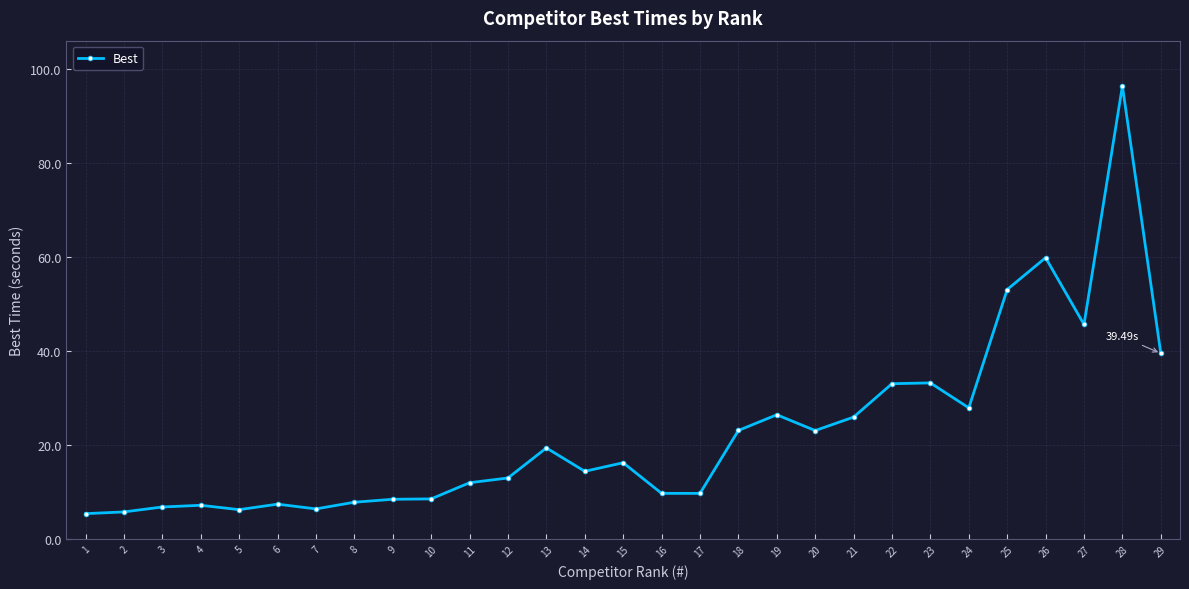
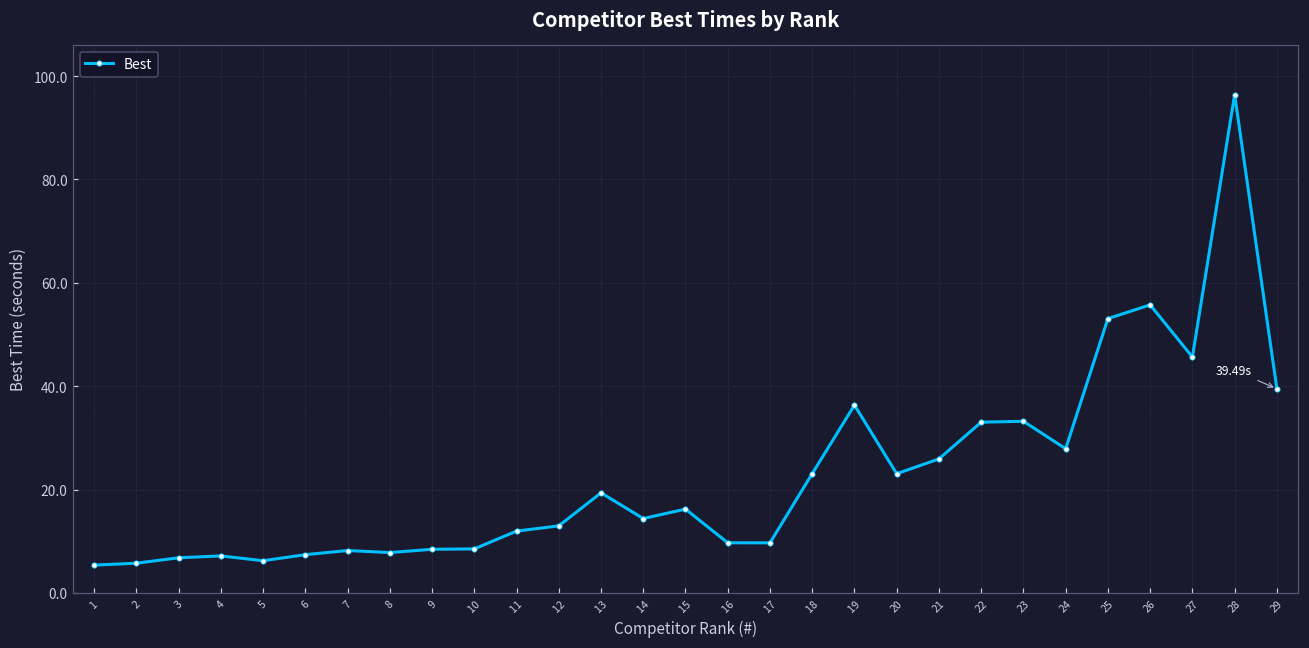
7: 6 -> 8
19: 26 -> 36
26: 60 -> 56
